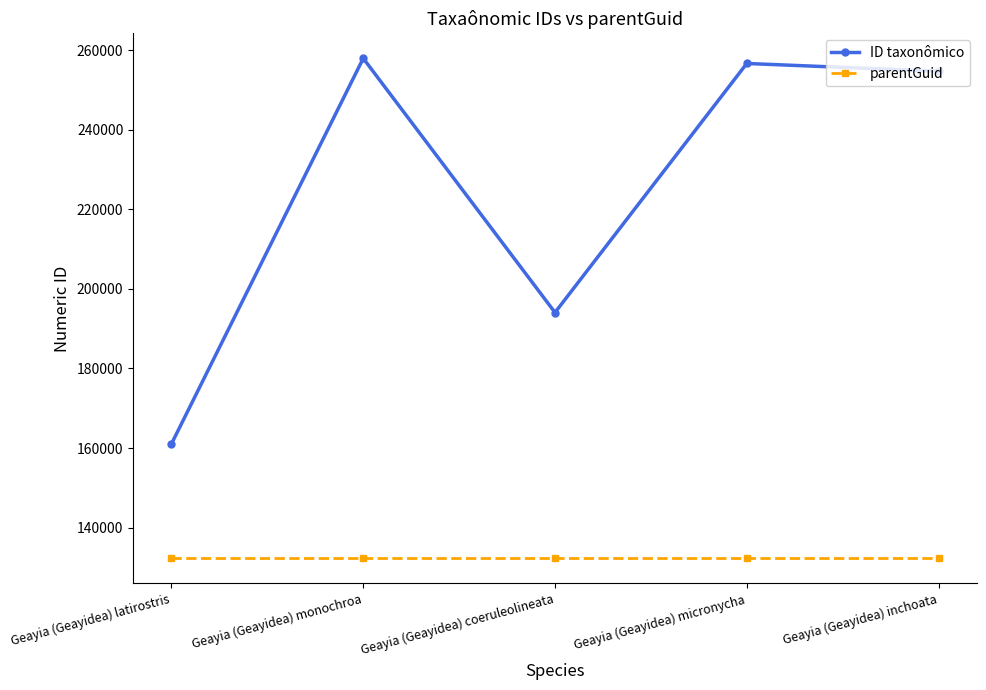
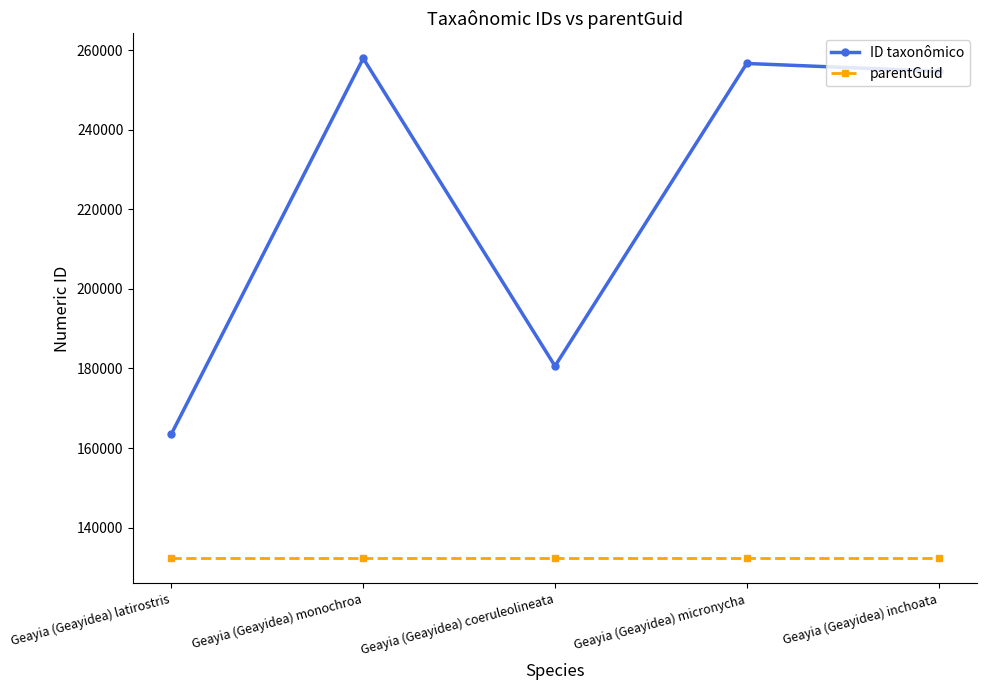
ID taxonômico, Geayia (Geayidea) latirostris: 161000 -> 164000
ID taxonômico, Geayia (Geayidea) coeruleolineata: 194000 -> 181000
